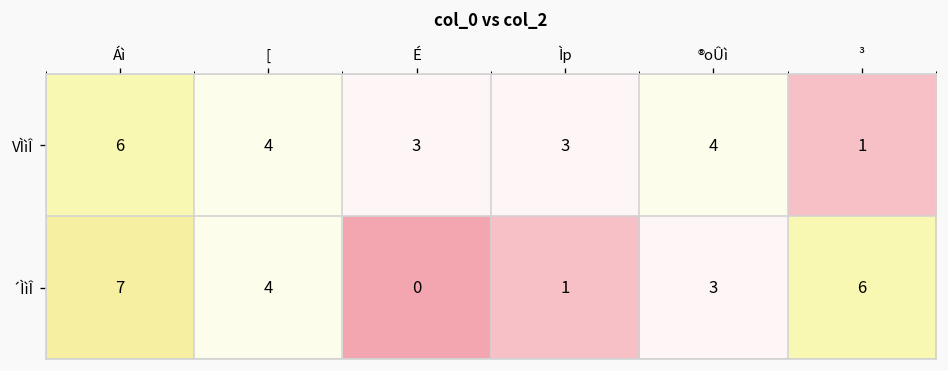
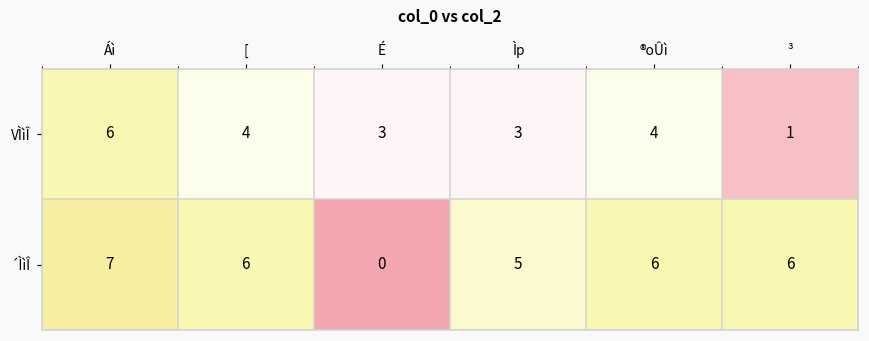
´ÌìÎ, [: 4 -> 6
´ÌìÎ, Ìp: 1 -> 5
´ÌìÎ, ®oÛì: 3 -> 6
